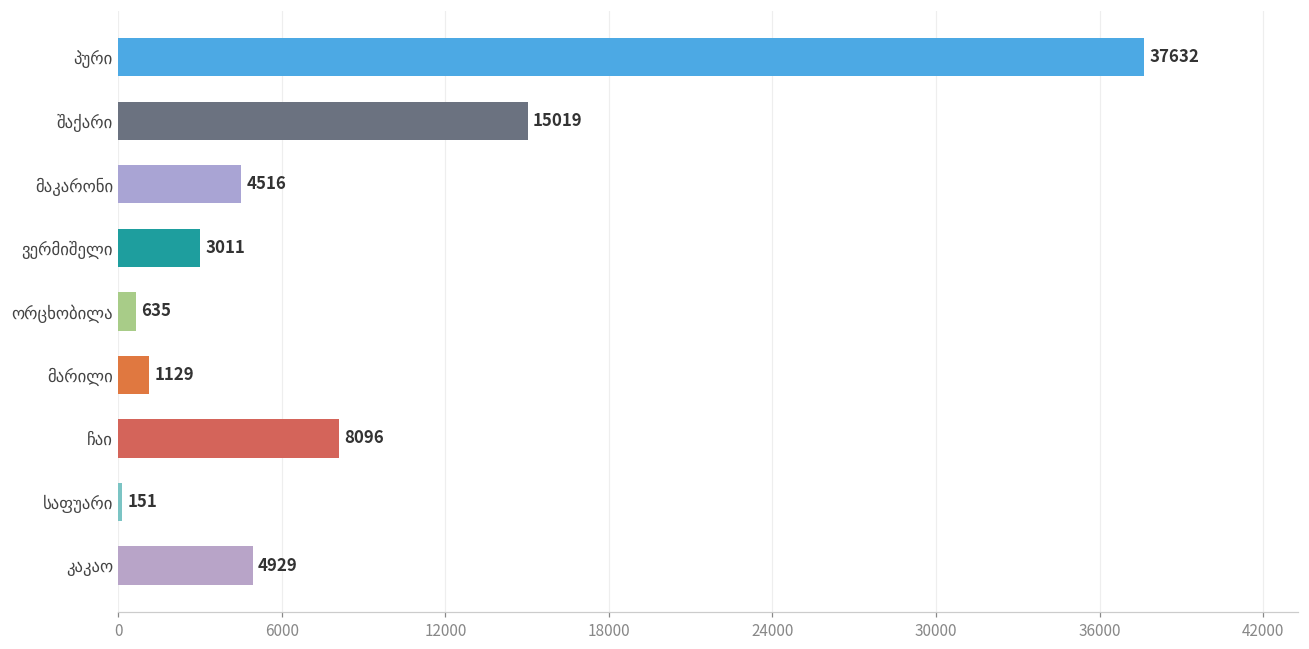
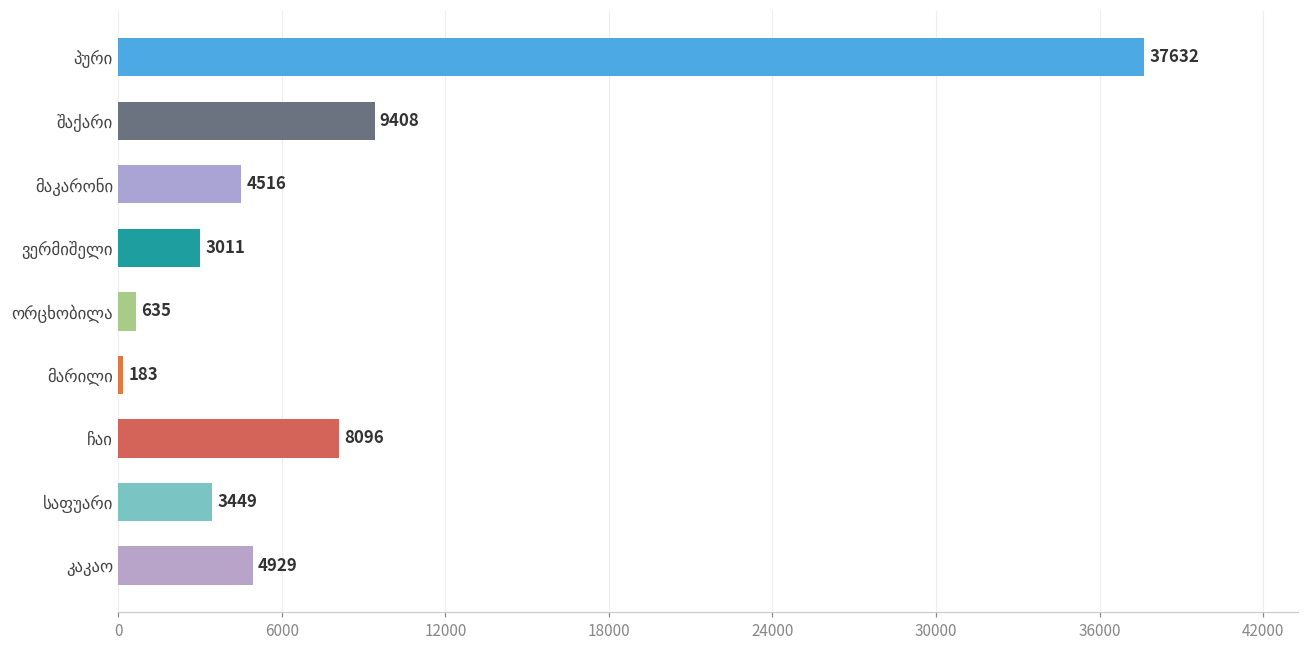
შაქარი: 15019 -> 9408
მარილი: 1129 -> 183
საფუარი: 151 -> 3449
